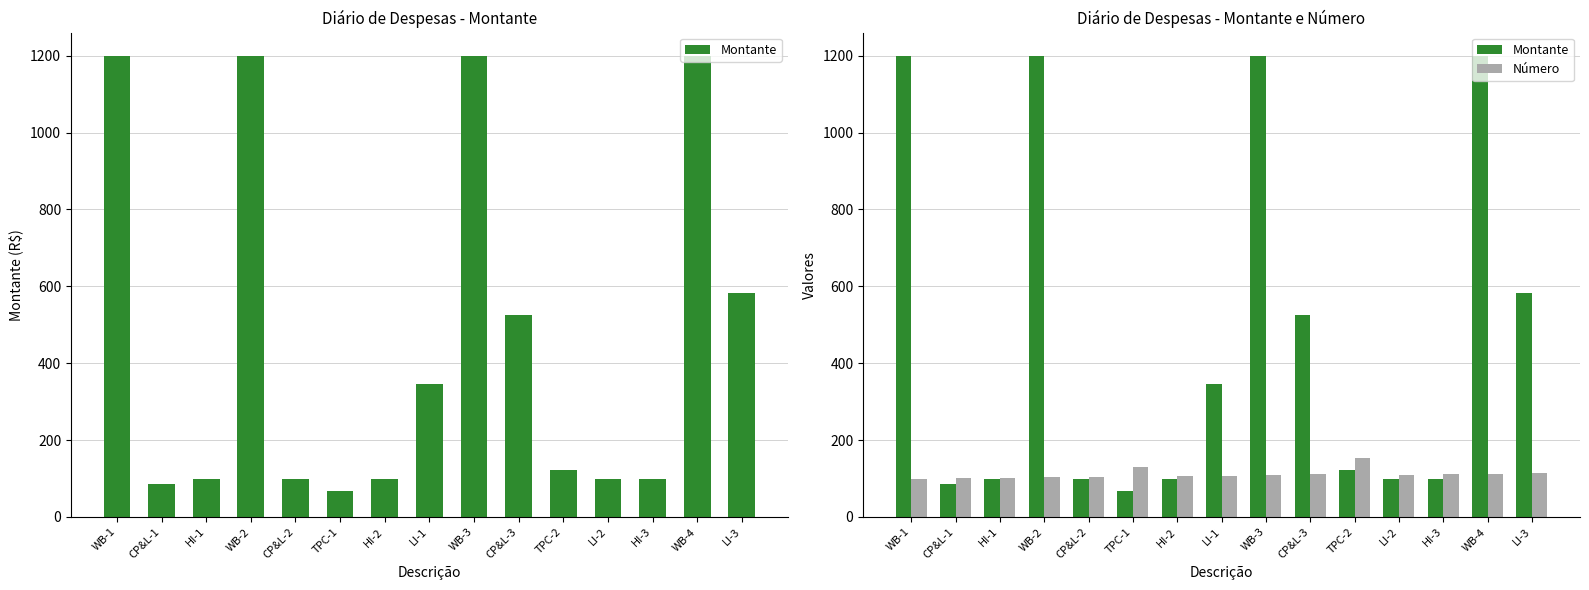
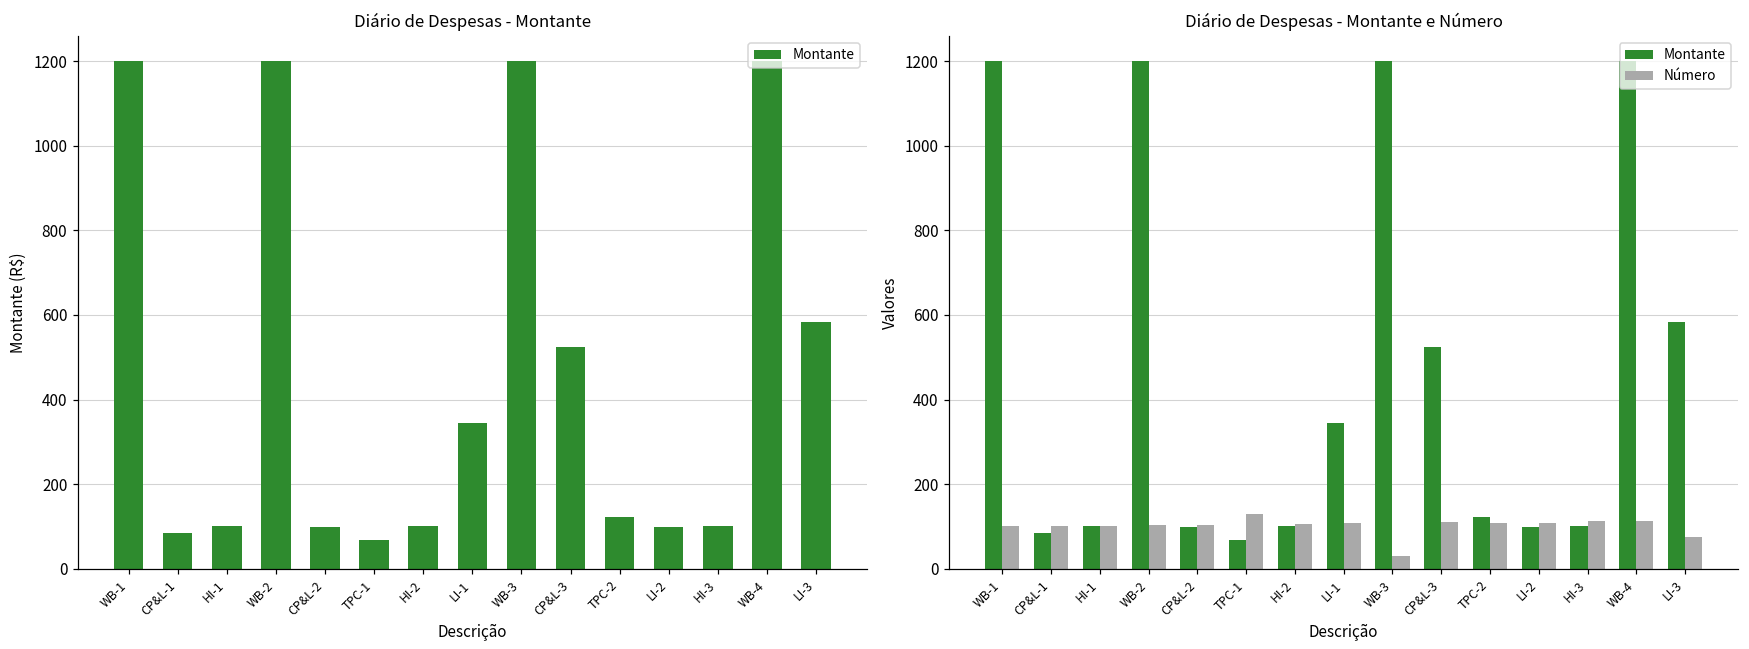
Diário de Despesas - Montante e Número, Número, WB-3: 110 -> 30
Diário de Despesas - Montante e Número, Número, TPC-2: 150 -> 110
Diário de Despesas - Montante e Número, Número, LI-3: 110 -> 70
